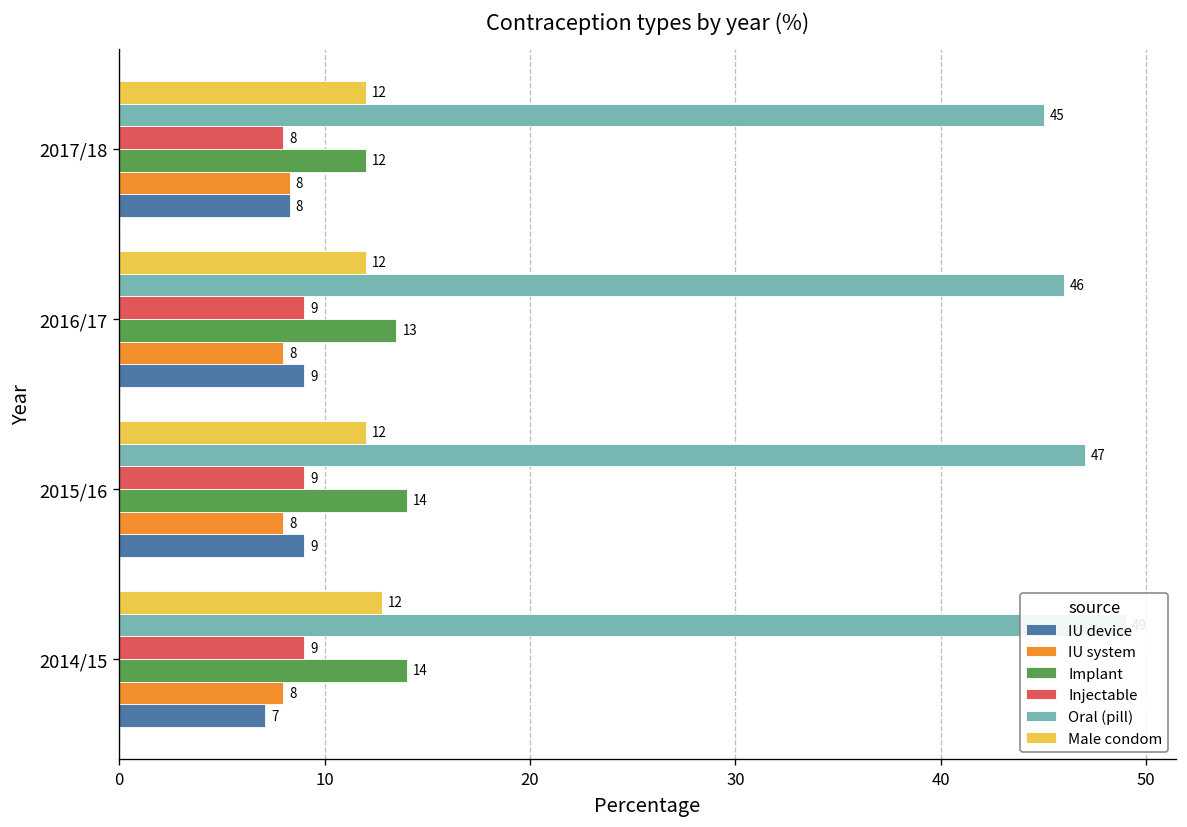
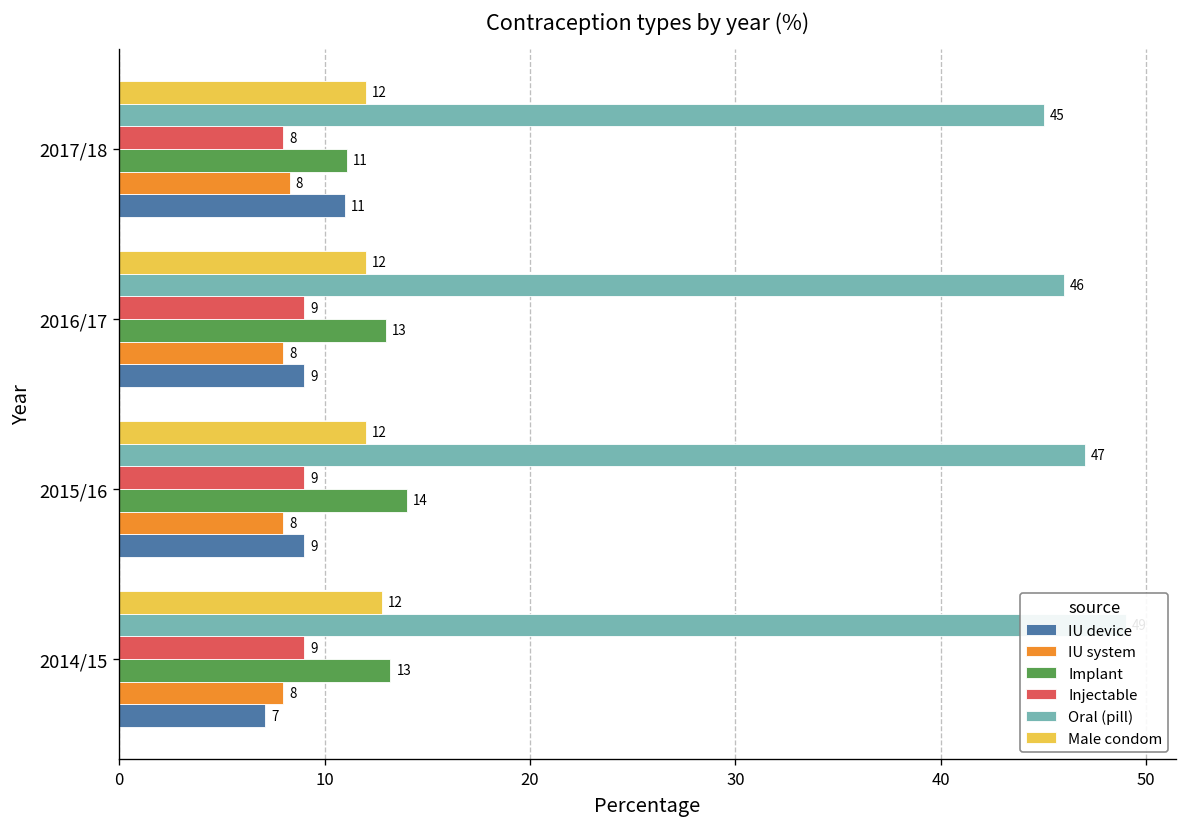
Implant, 2017/18: 12 -> 11
IU device, 2017/18: 8 -> 11
Implant, 2016/17: 13.5 -> 13.0
Implant, 2014/15: 14 -> 13
